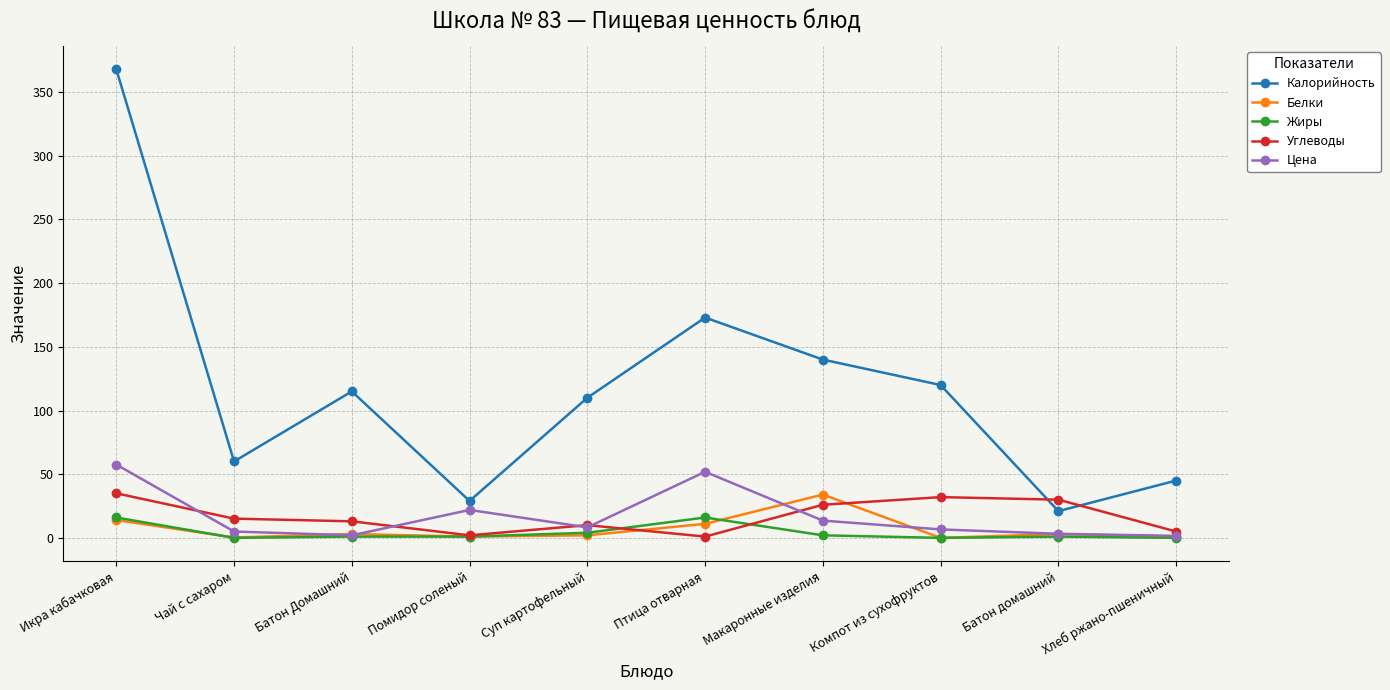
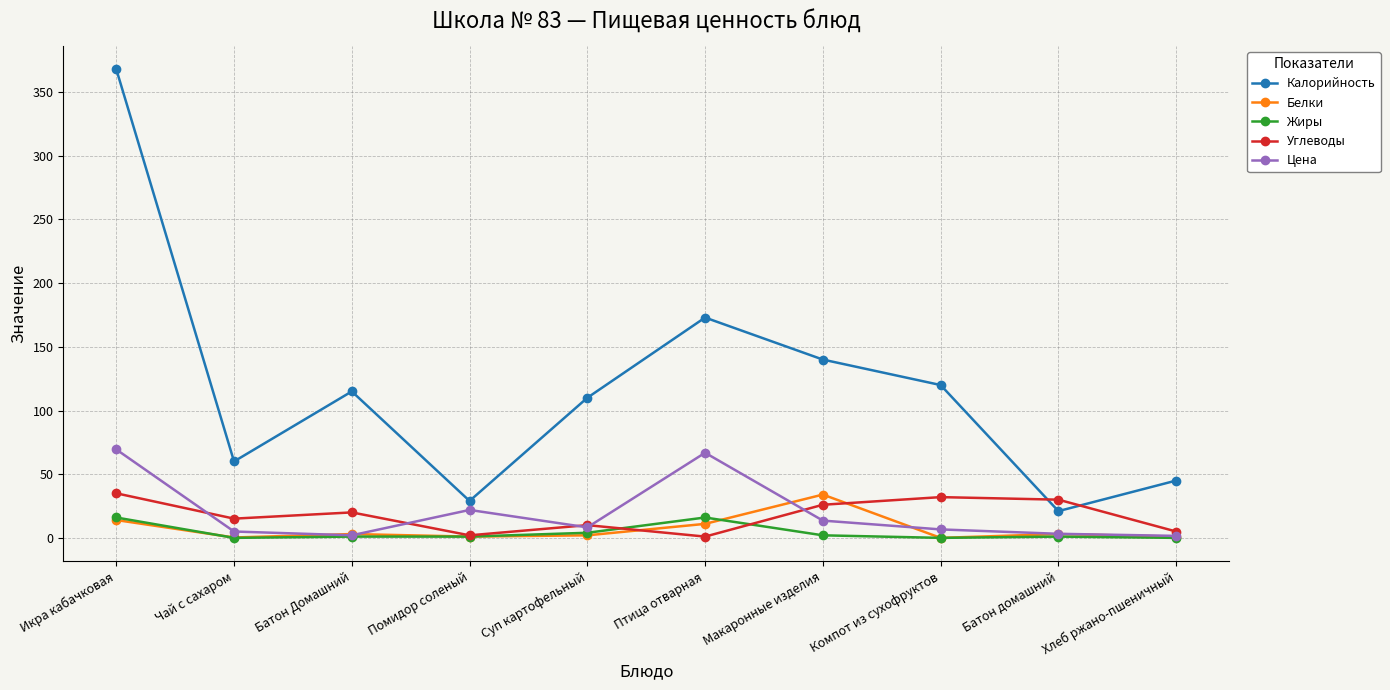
Цена, Икра кабачковая: 58 -> 69
Углеводы, Батон Домашний: 13 -> 20
Цена, Птица отварная: 52 -> 67
